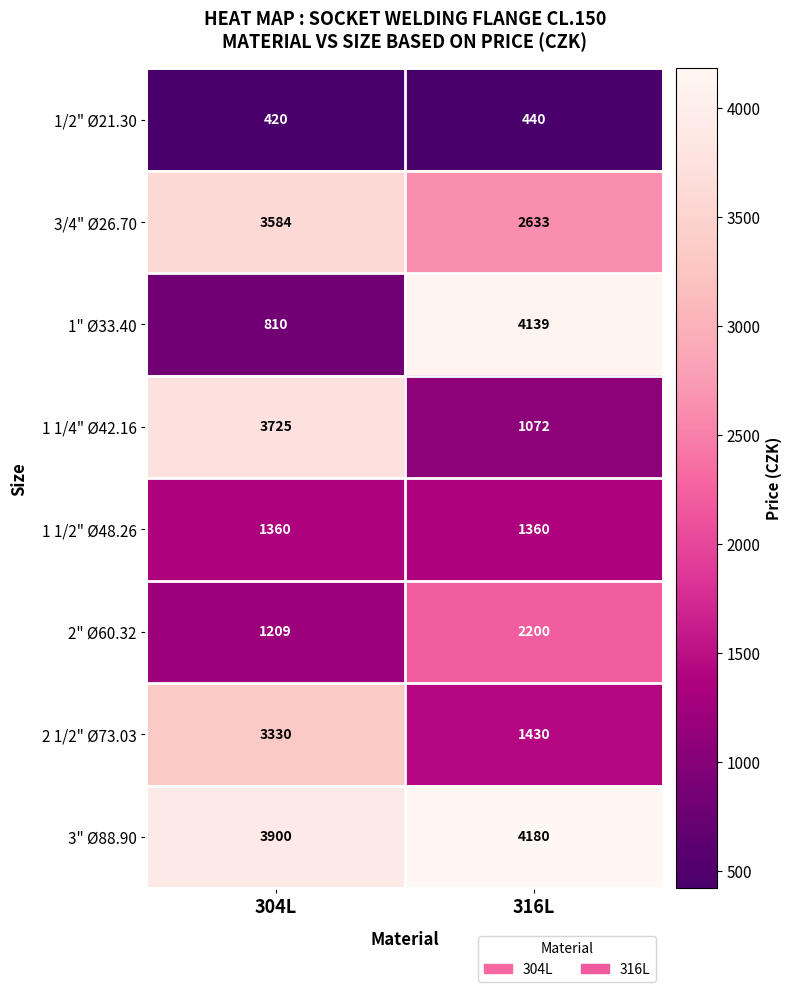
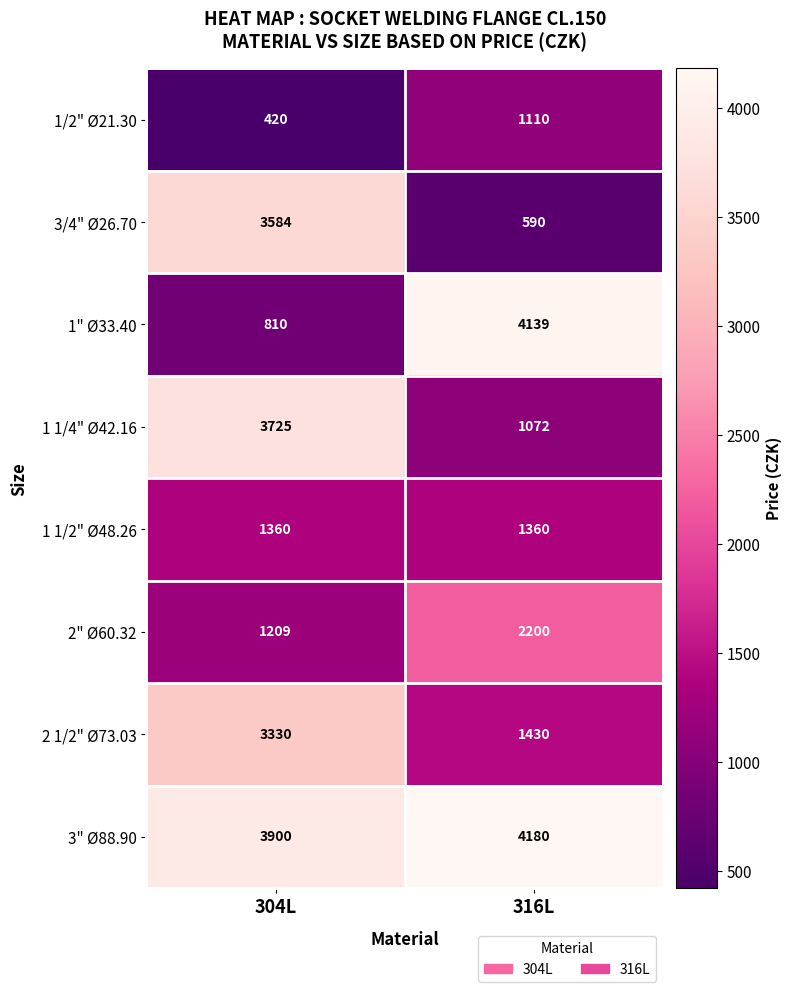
1/2" Ø21.30, 316L: 440 -> 1110
3/4" Ø26.70, 316L: 2633 -> 590
